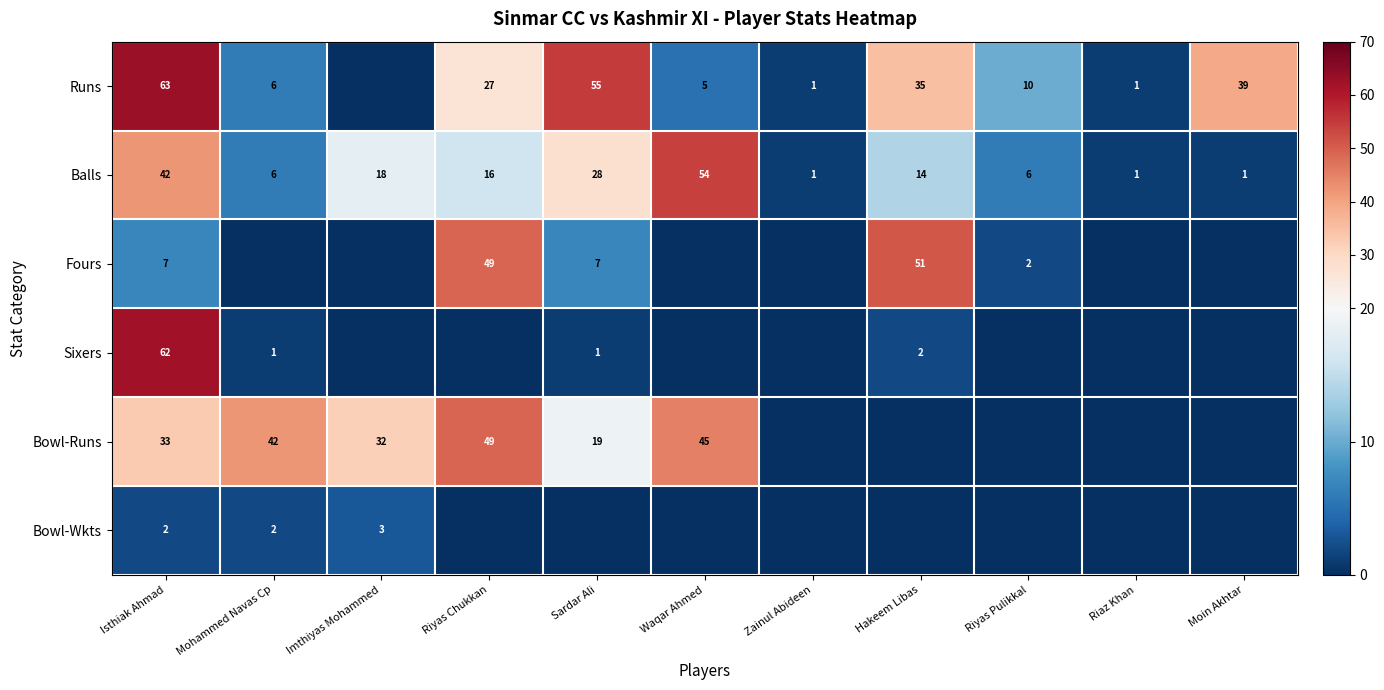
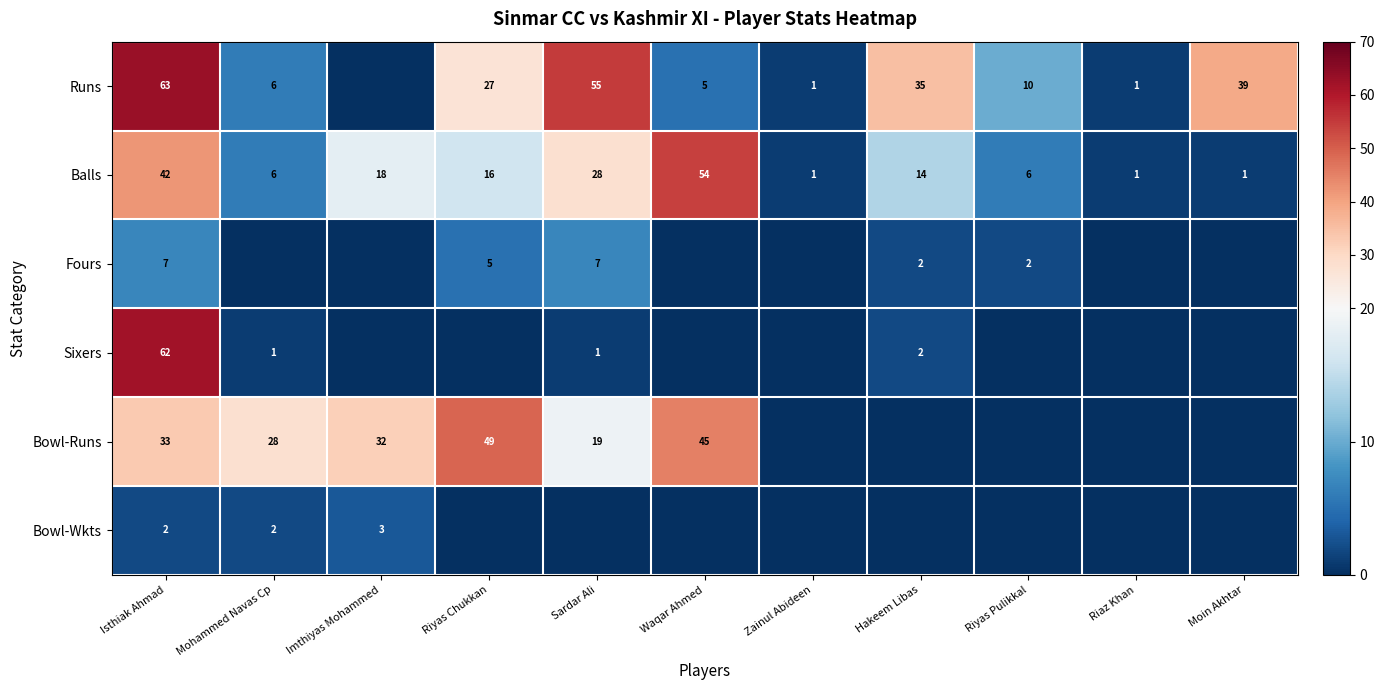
Fours, Riyas Chukkan: 49 -> 5
Fours, Hakeem Libas: 51 -> 2
Bowl-Runs, Mohammed Navas Cp: 42 -> 28
